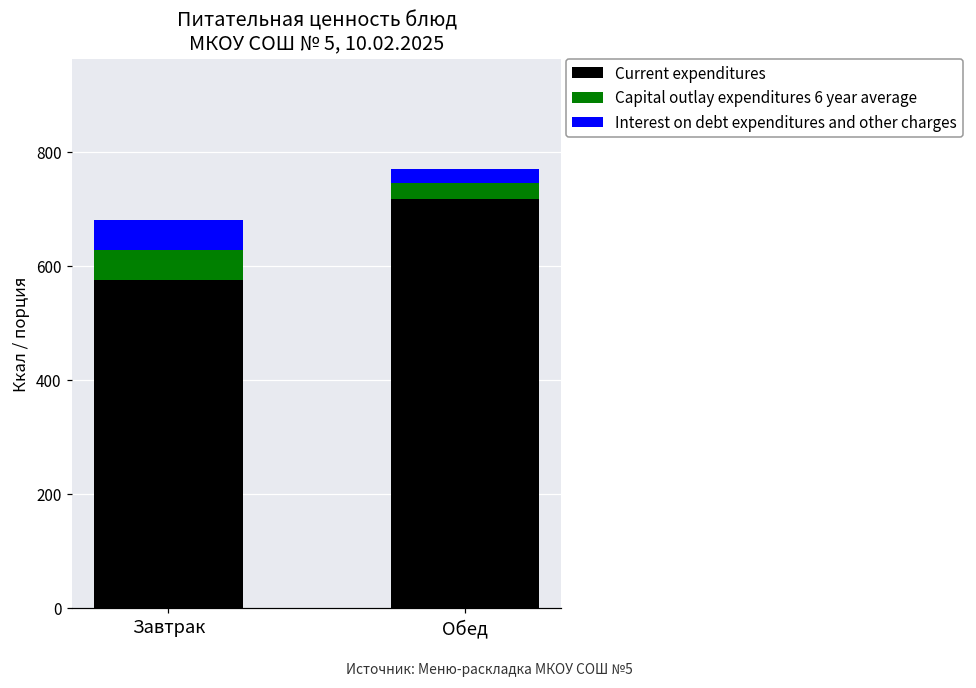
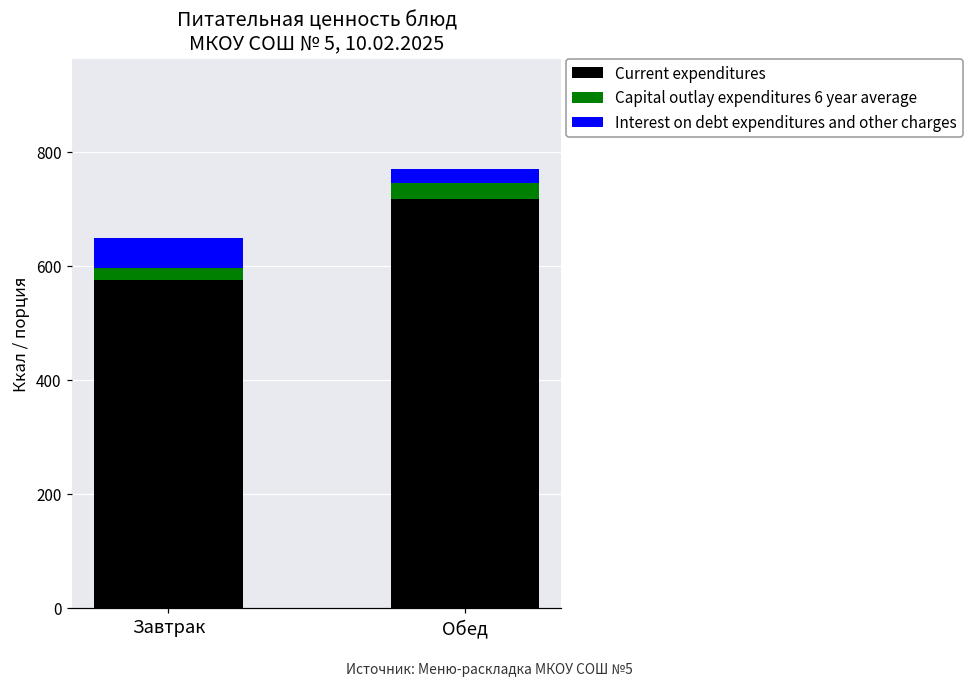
Capital outlay expenditures 6 year average, Завтрак: 50 -> 20
